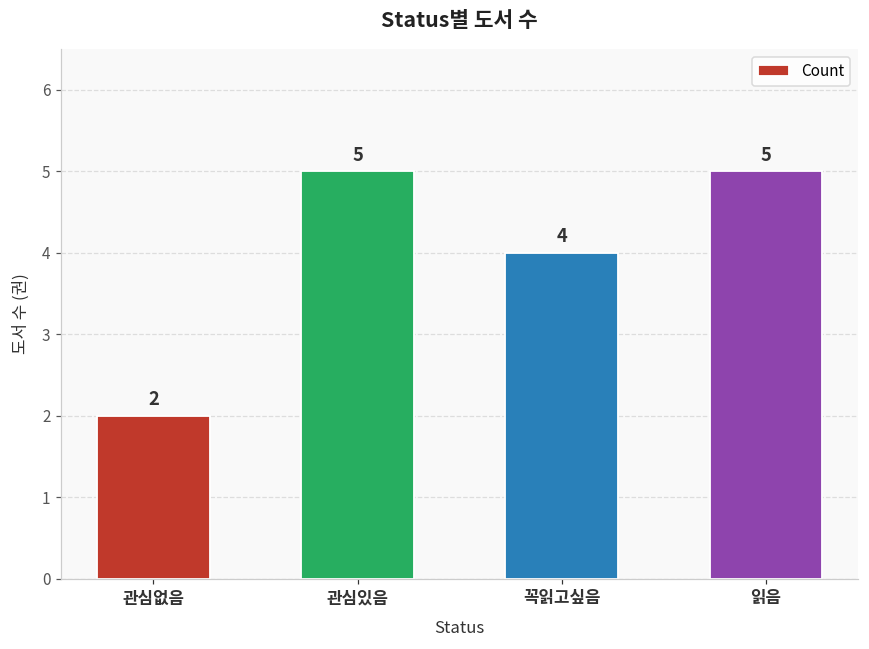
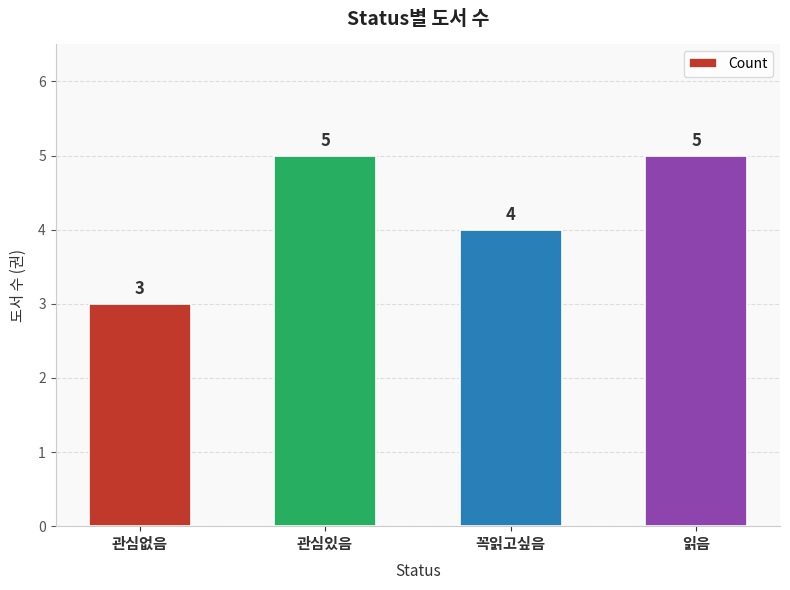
관심없음: 2 -> 3
